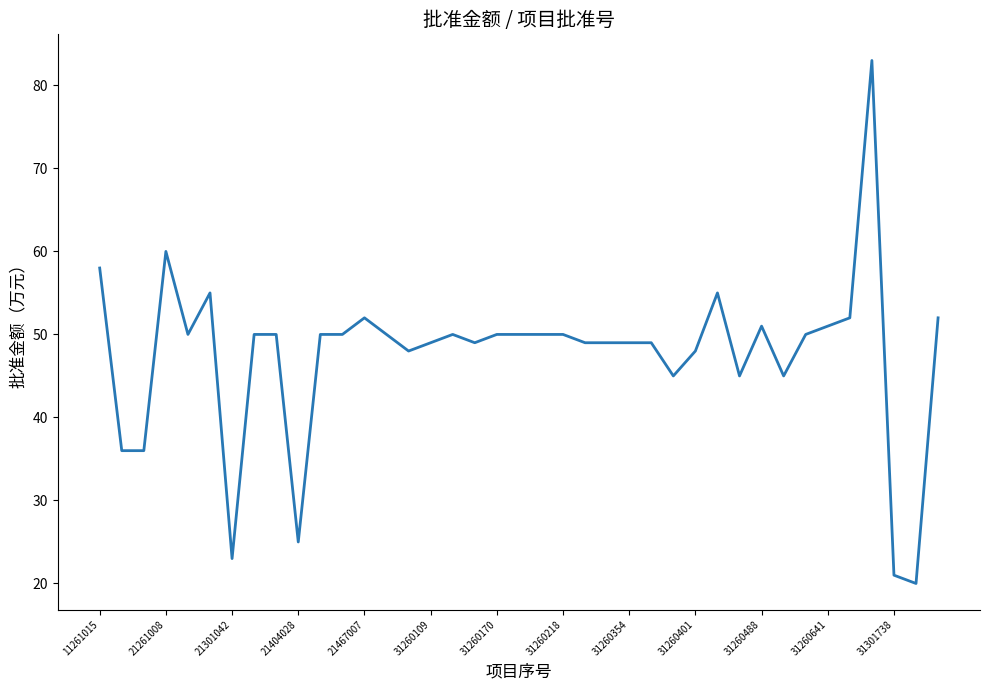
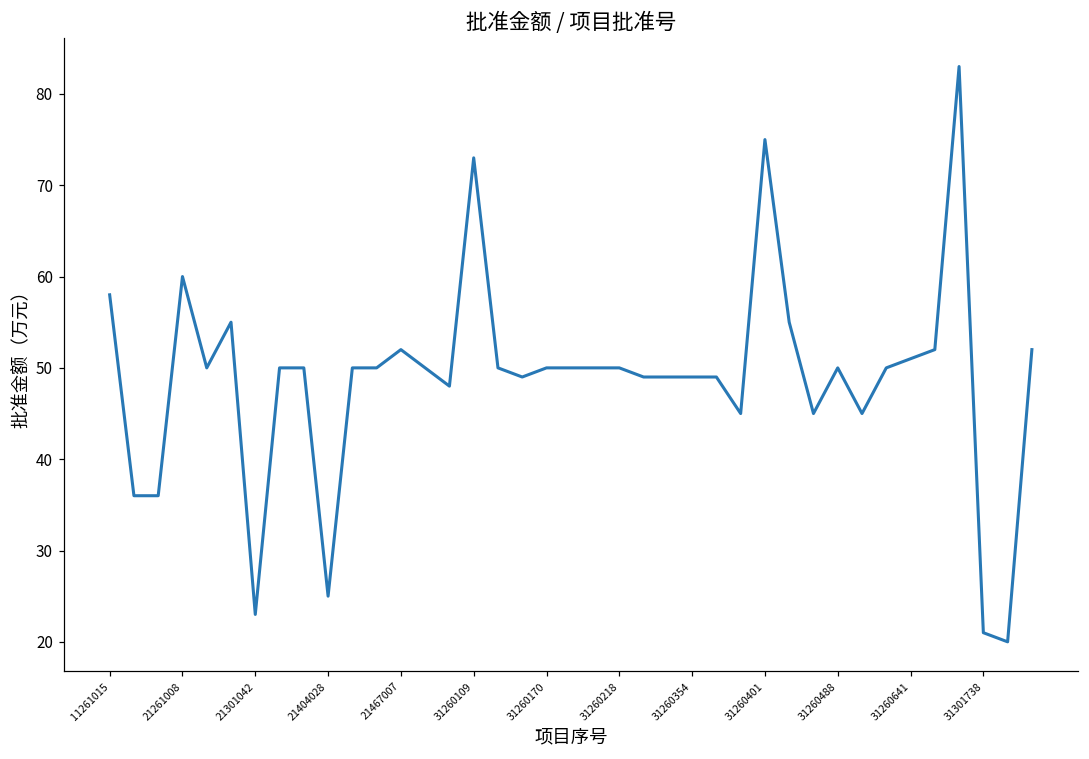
31260109: 49 -> 73
31260401: 48 -> 75
31260488: 51 -> 50
